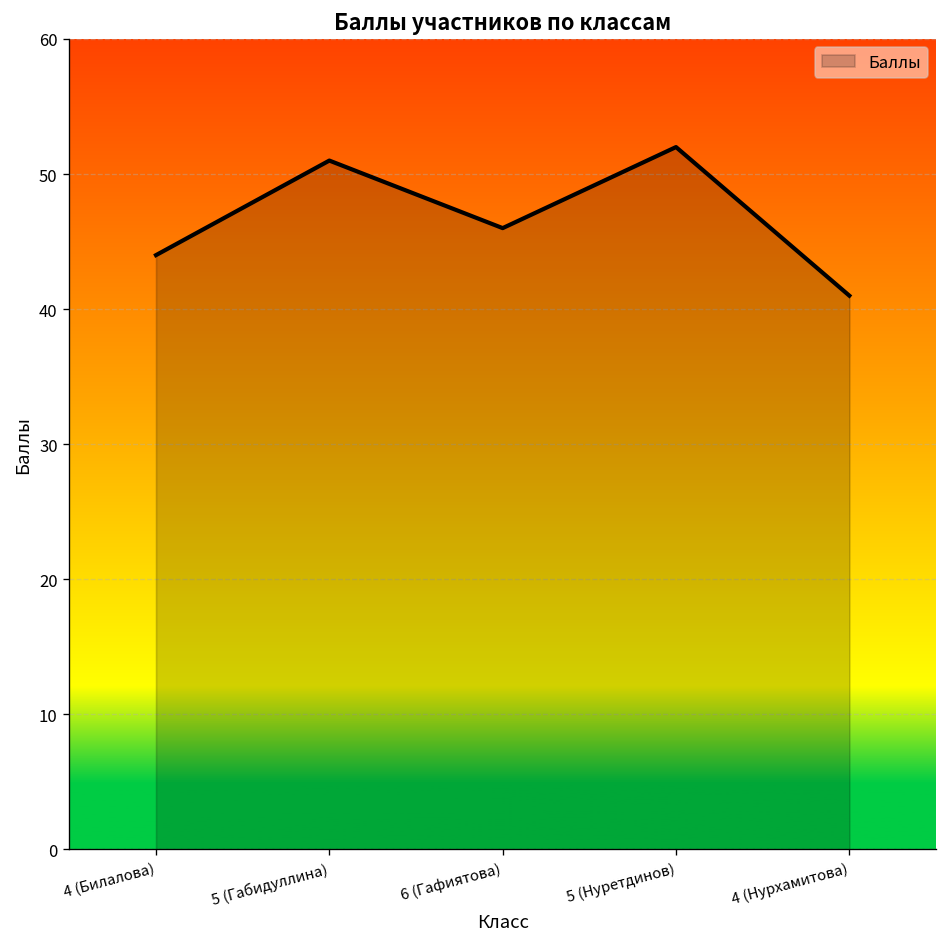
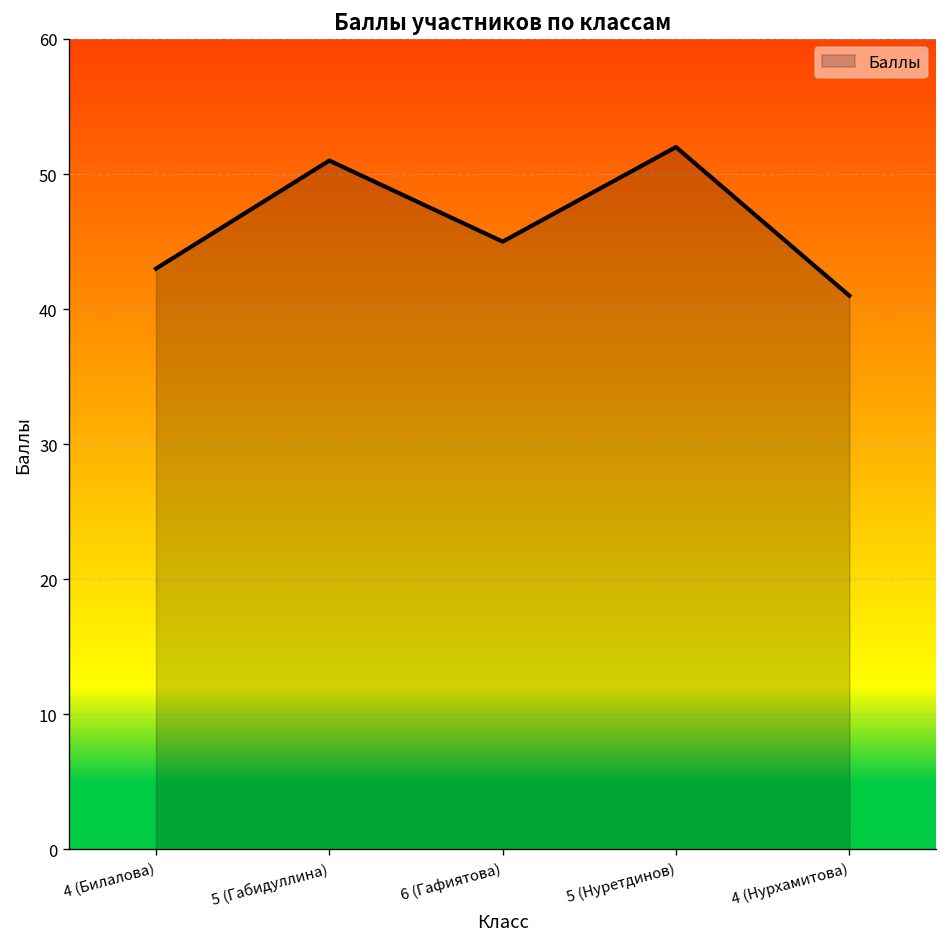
4 (Билалова): 44 -> 43
6 (Гафиятова): 46 -> 45
